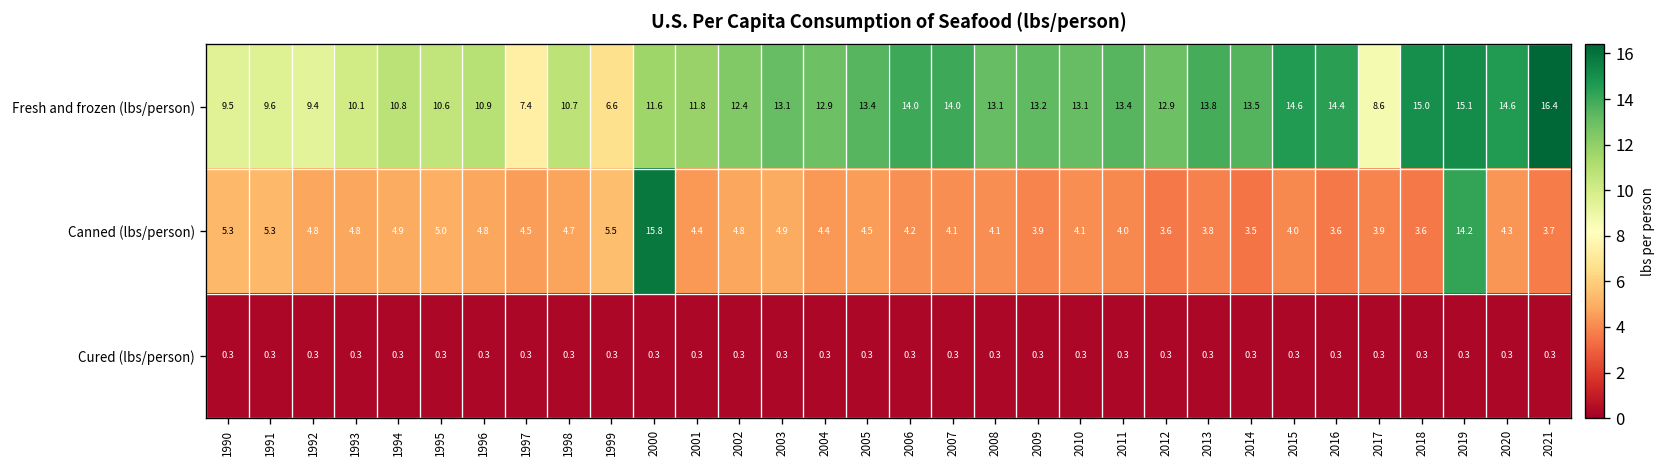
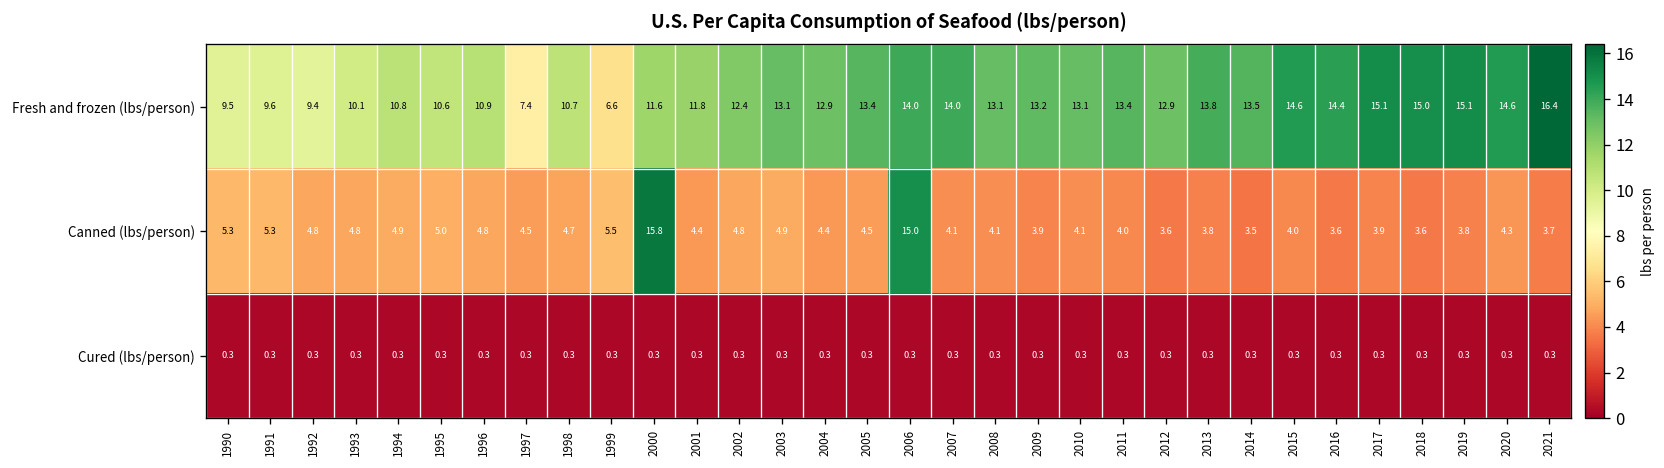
Fresh and frozen (lbs/person), 2017: 8.6 -> 15.1
Canned (lbs/person), 2006: 4.2 -> 15.0
Canned (lbs/person), 2019: 14.2 -> 3.8
